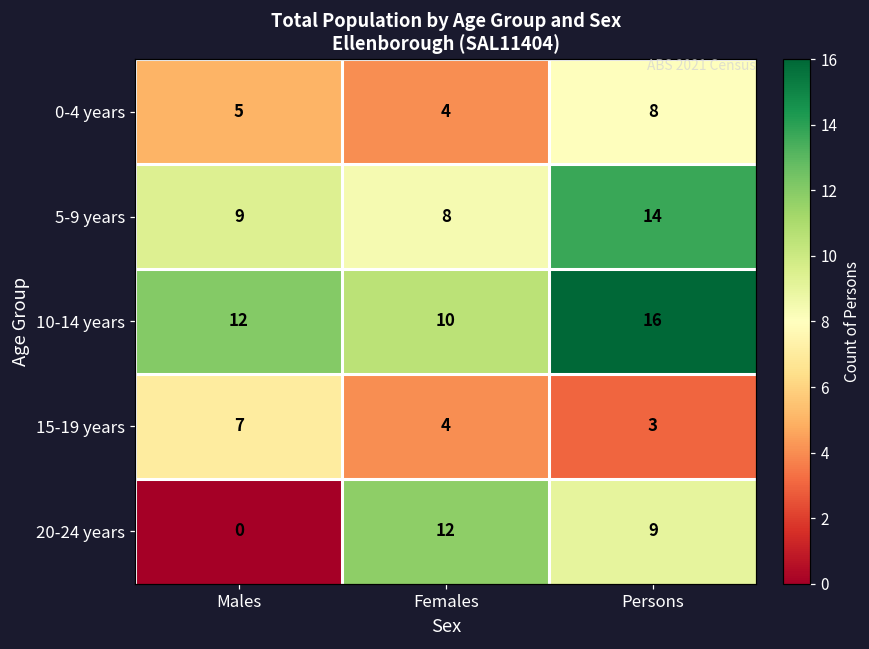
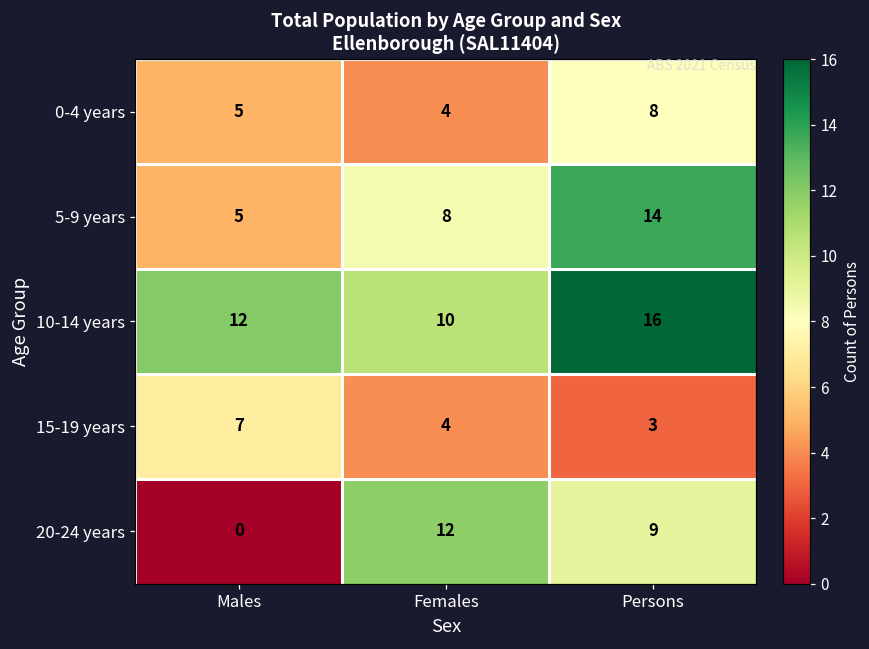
5-9 years, Males: 9 -> 5
